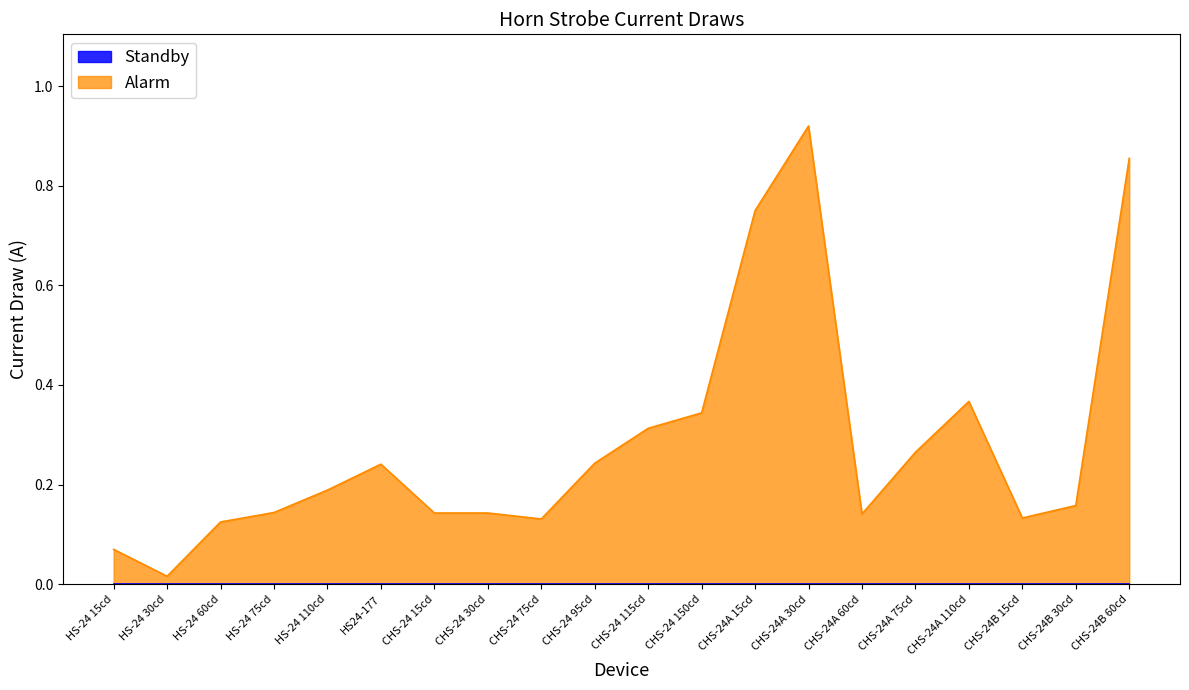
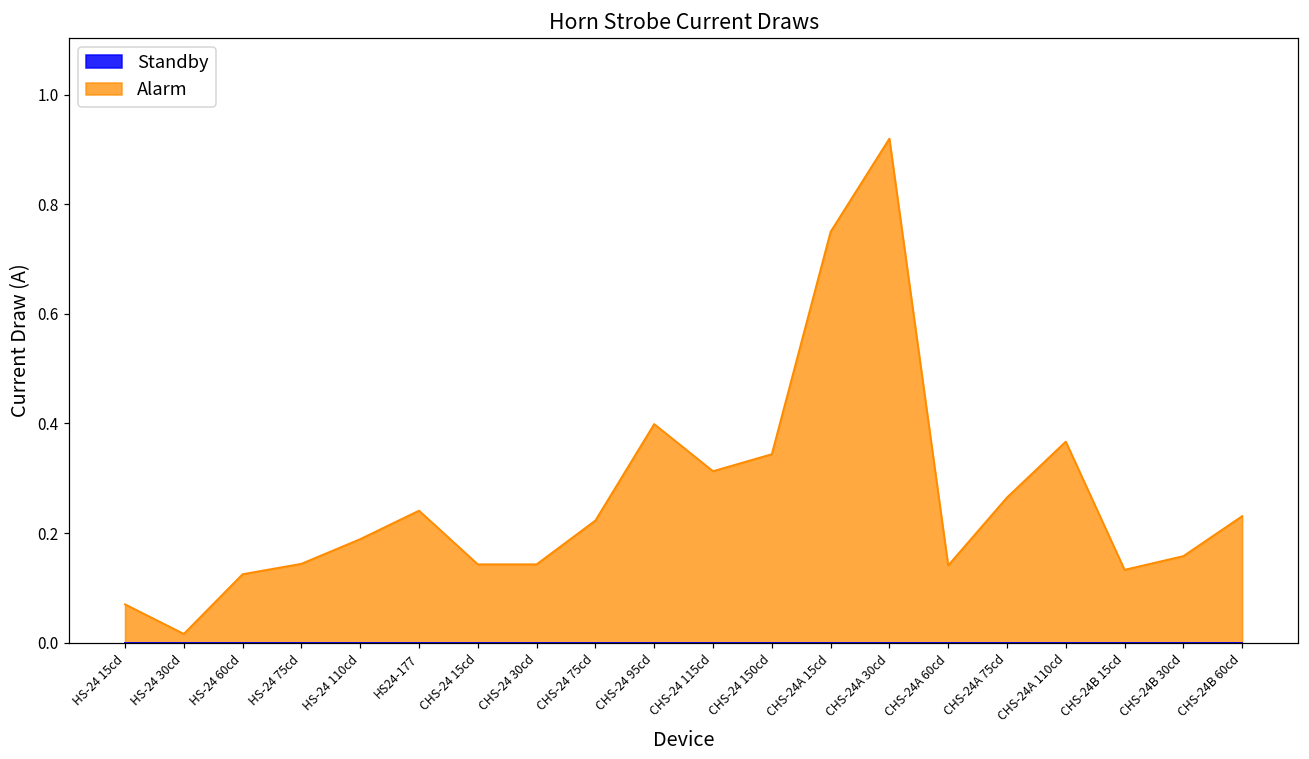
Alarm, CHS-24 75cd: 0.13 -> 0.22
Alarm, CHS-24 95cd: 0.24 -> 0.40
Alarm, CHS-24B 60cd: 0.86 -> 0.23
